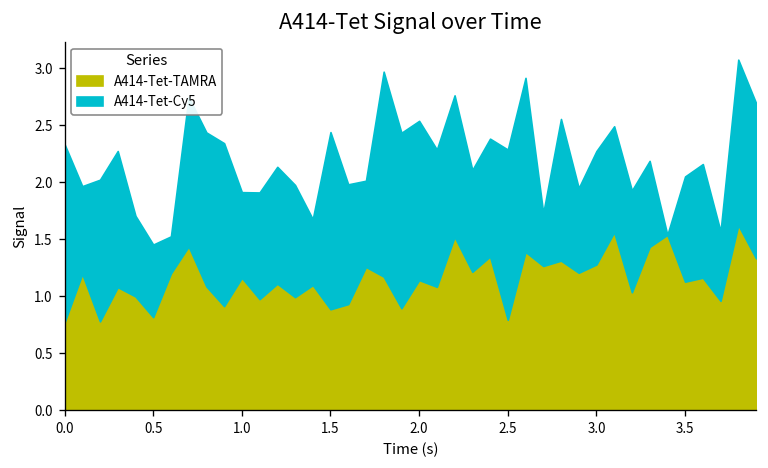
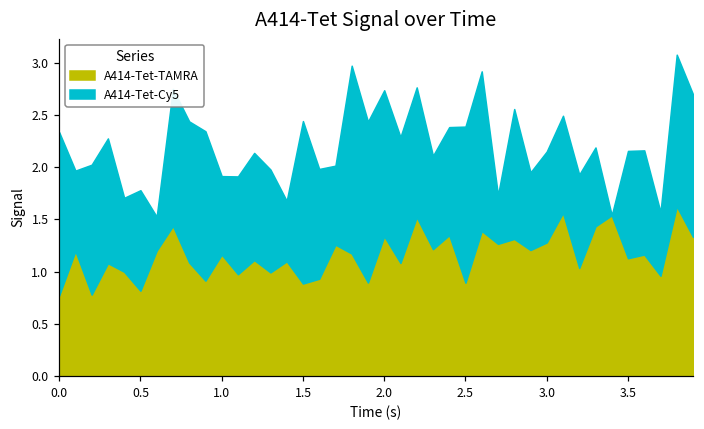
A414-Tet-Cy5, 0.5: 0.6 -> 1.0
A414-Tet-TAMRA, 2.0: 1.1 -> 1.3
A414-Tet-TAMRA, 2.5: 0.8 -> 0.9
A414-Tet-Cy5, 3.0: 1.0 -> 0.9
A414-Tet-Cy5, 3.5: 0.9 -> 1.0
